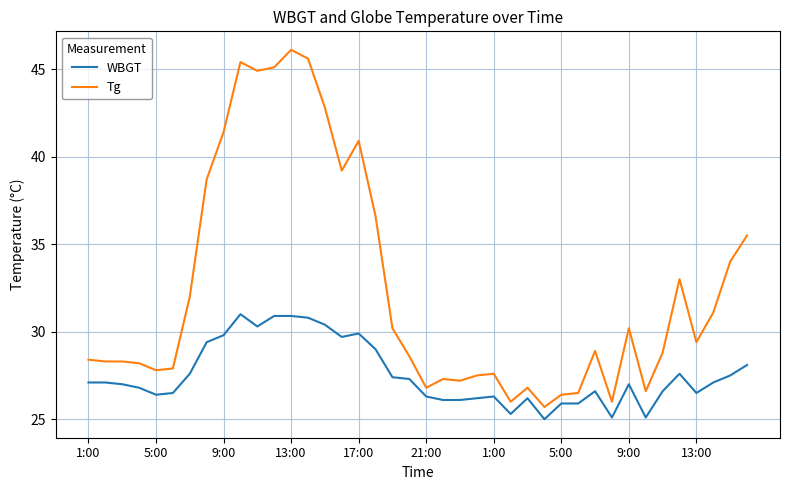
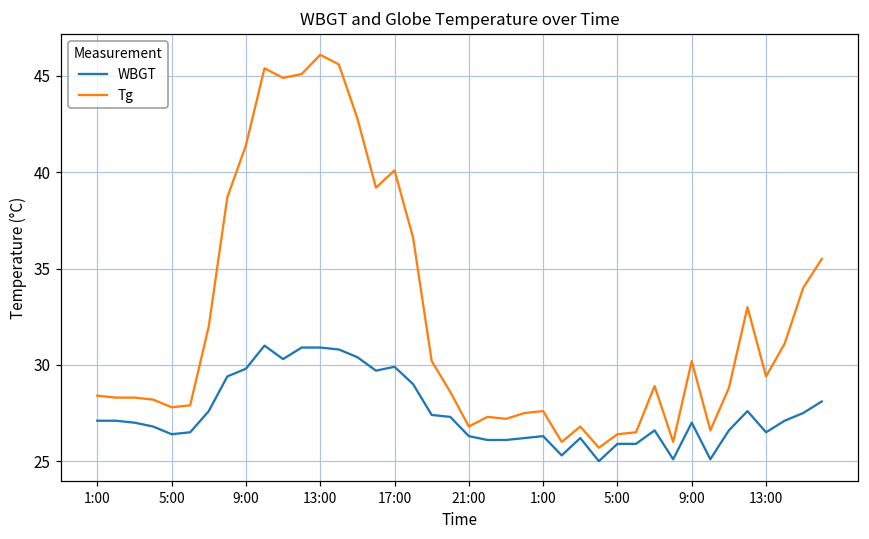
Tg, 17:00: 40.9 -> 40.1
